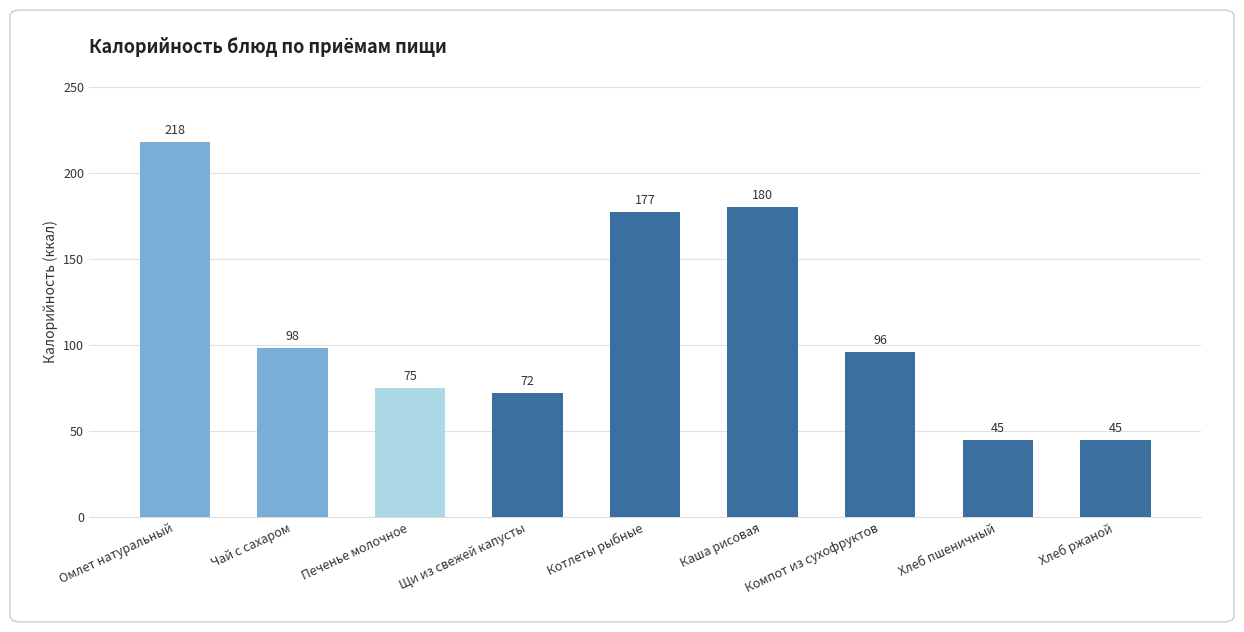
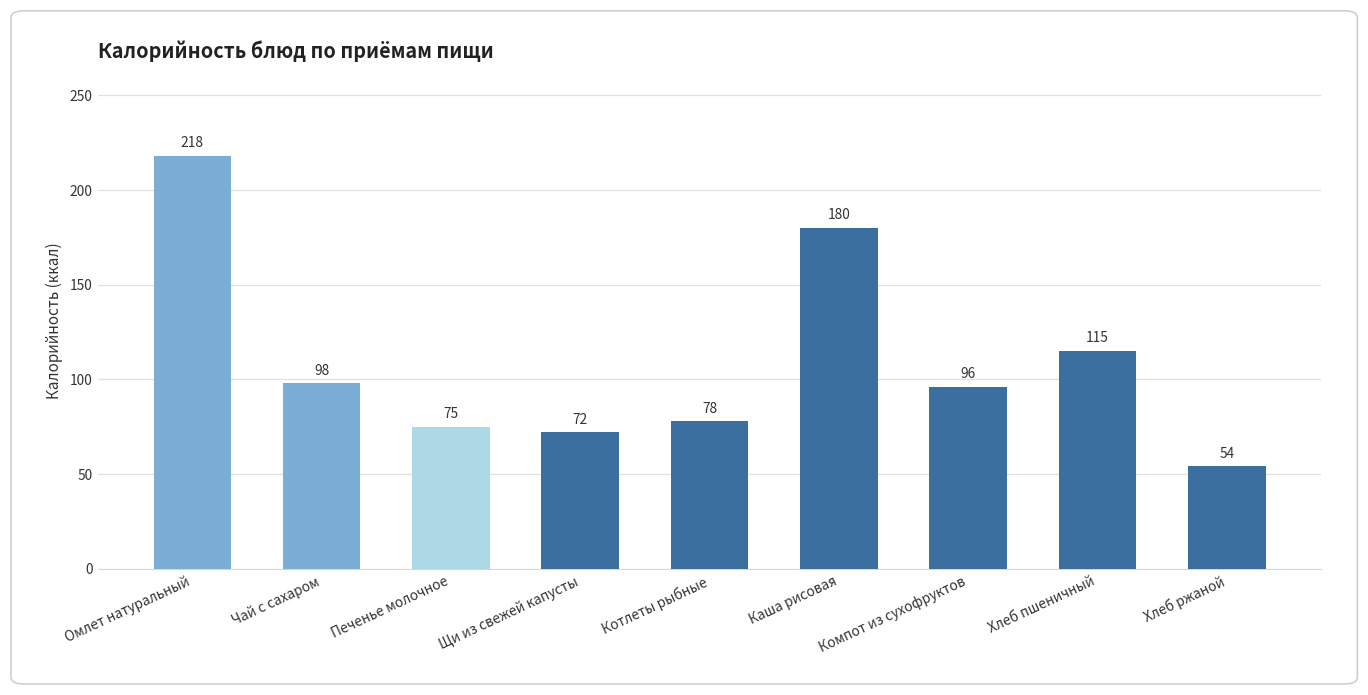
Котлеты рыбные: 177 -> 78
Хлеб пшеничный: 45 -> 115
Хлеб ржаной: 45 -> 54
